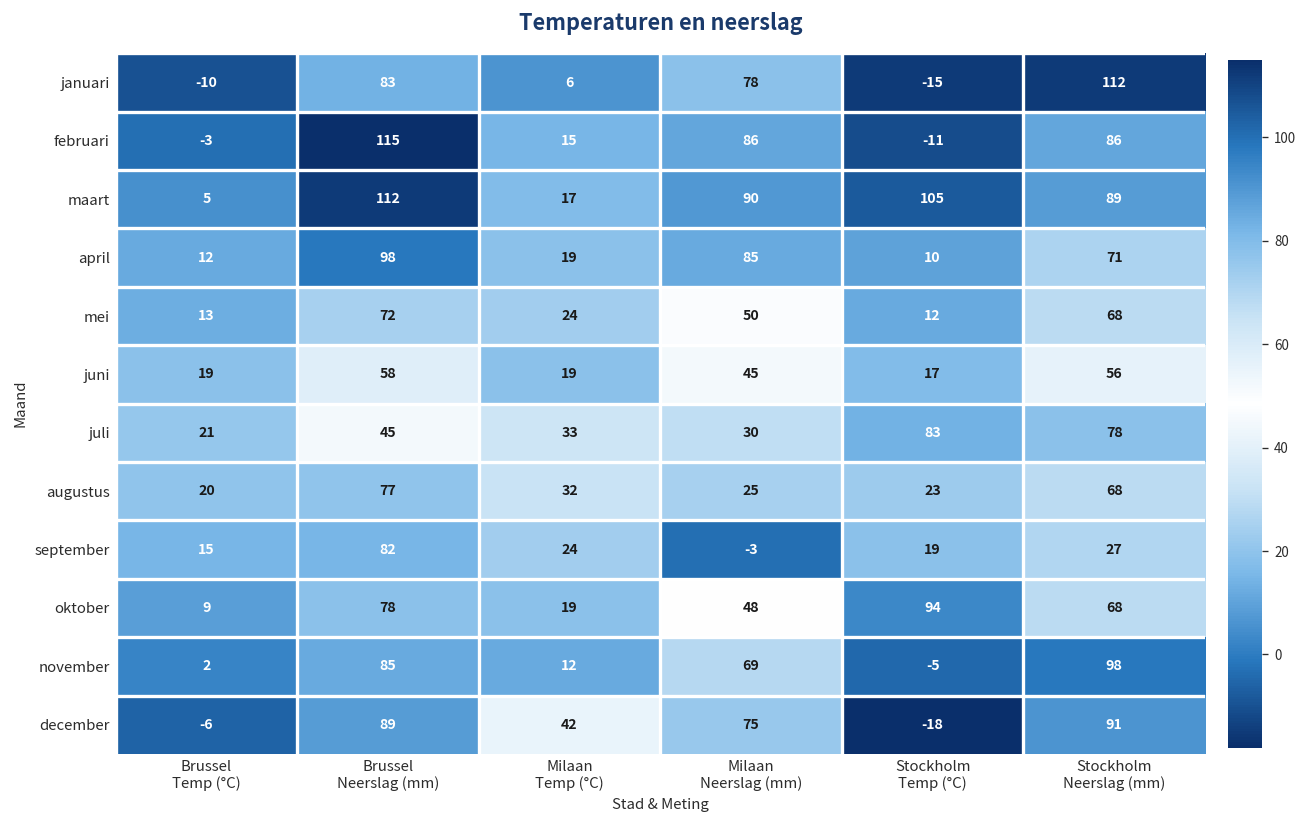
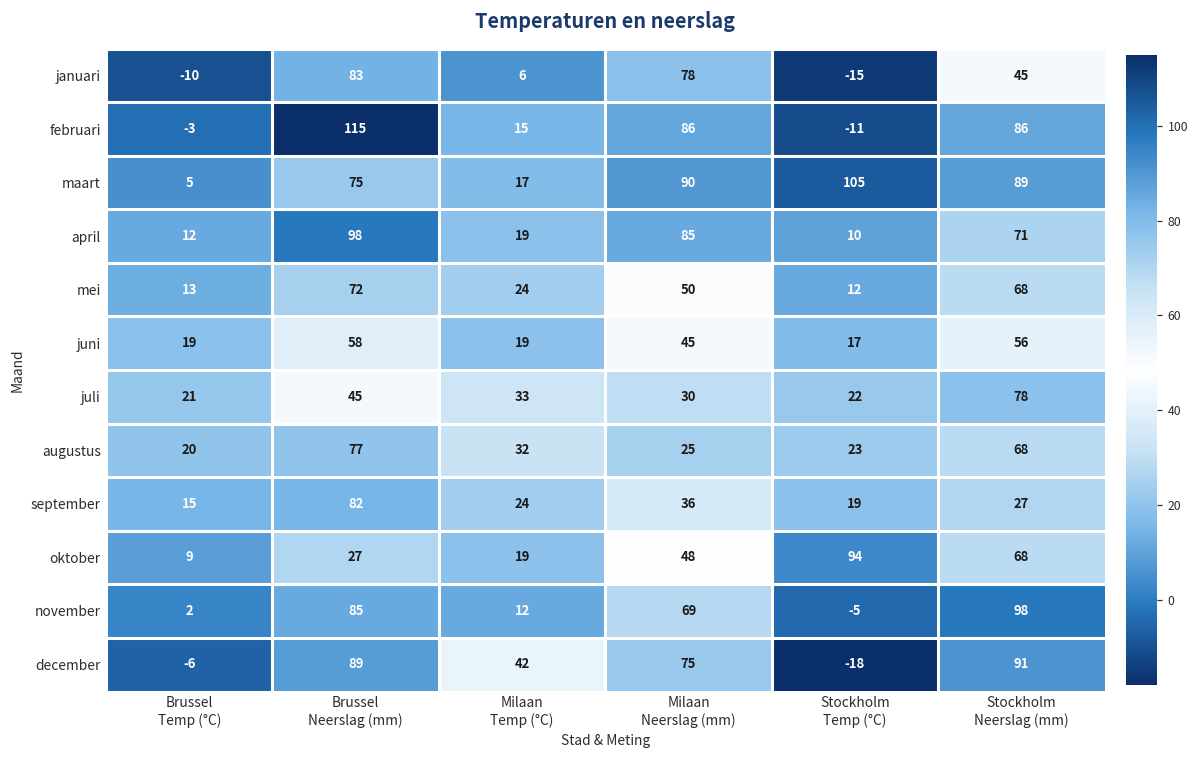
januari, Stockholm Neerslag (mm): 112 -> 45
maart, Brussel Neerslag (mm): 112 -> 75
juli, Stockholm Temp (°C): 83 -> 22
september, Milaan Neerslag (mm): -3 -> 36
oktober, Brussel Neerslag (mm): 78 -> 27
